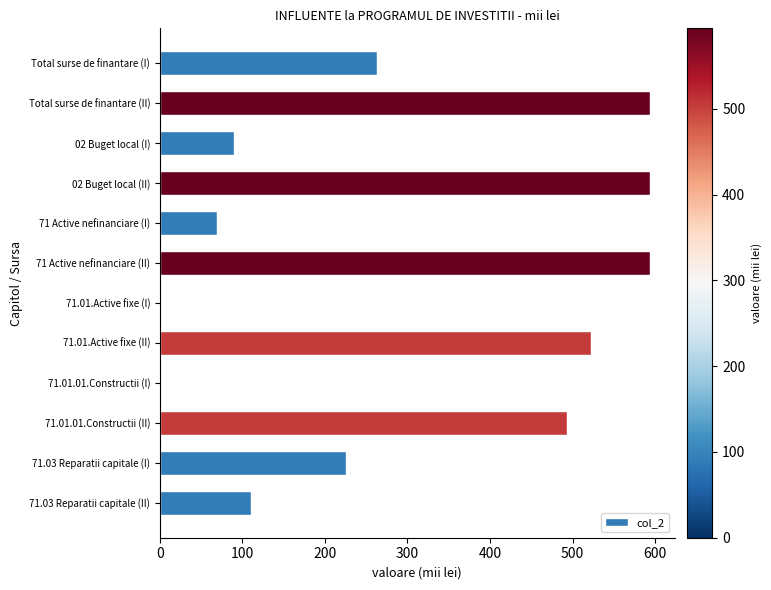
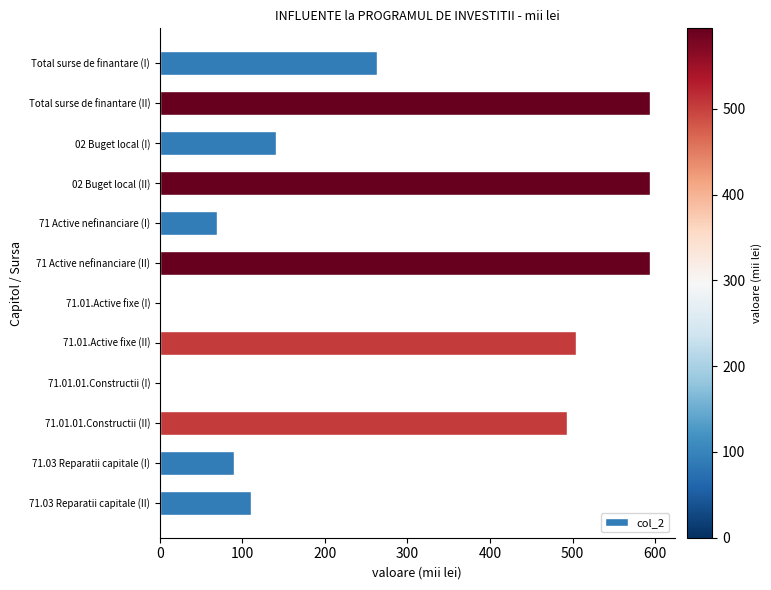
02 Buget local (I): 90 -> 140
71.01.Active fixe (II): 520 -> 500
71.03 Reparatii capitale (I): 230 -> 90
